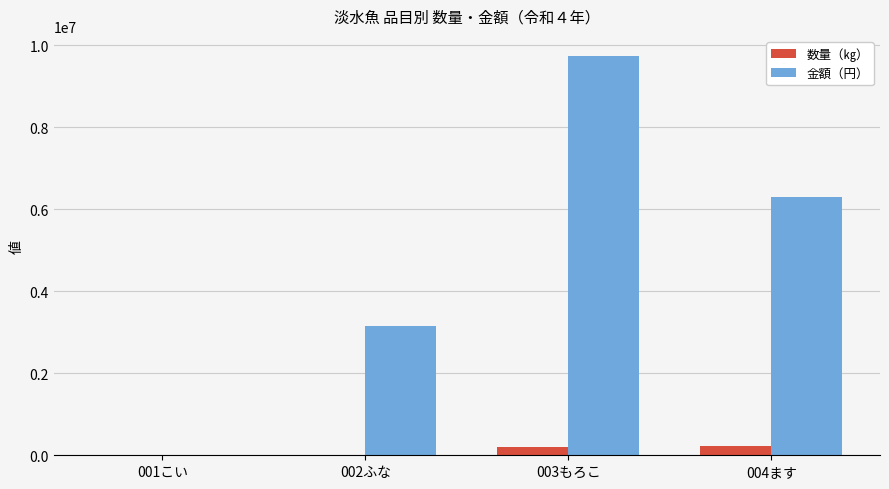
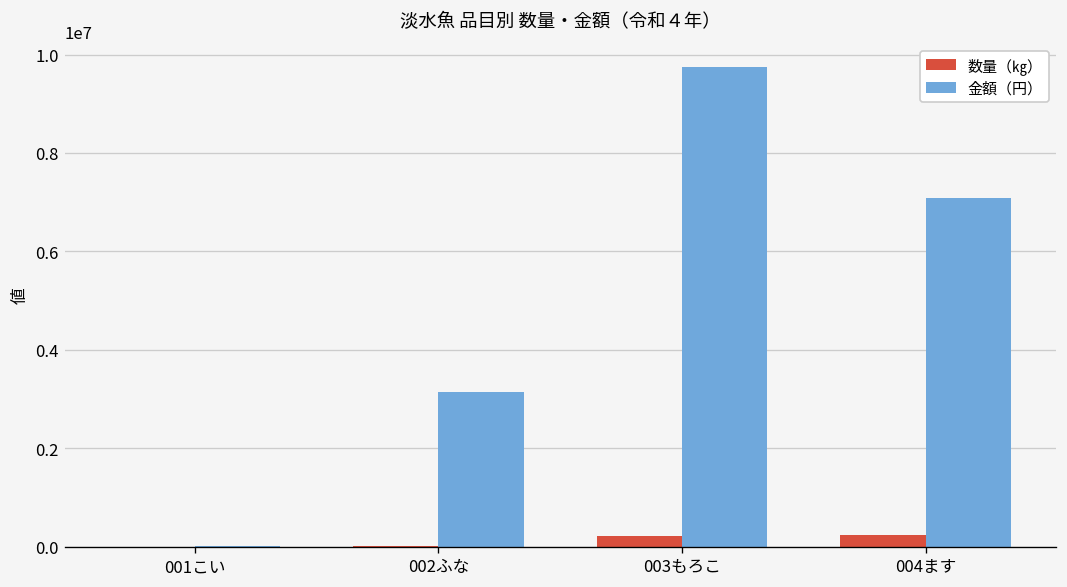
金額（円）, 004ます: 6300000 -> 7100000
